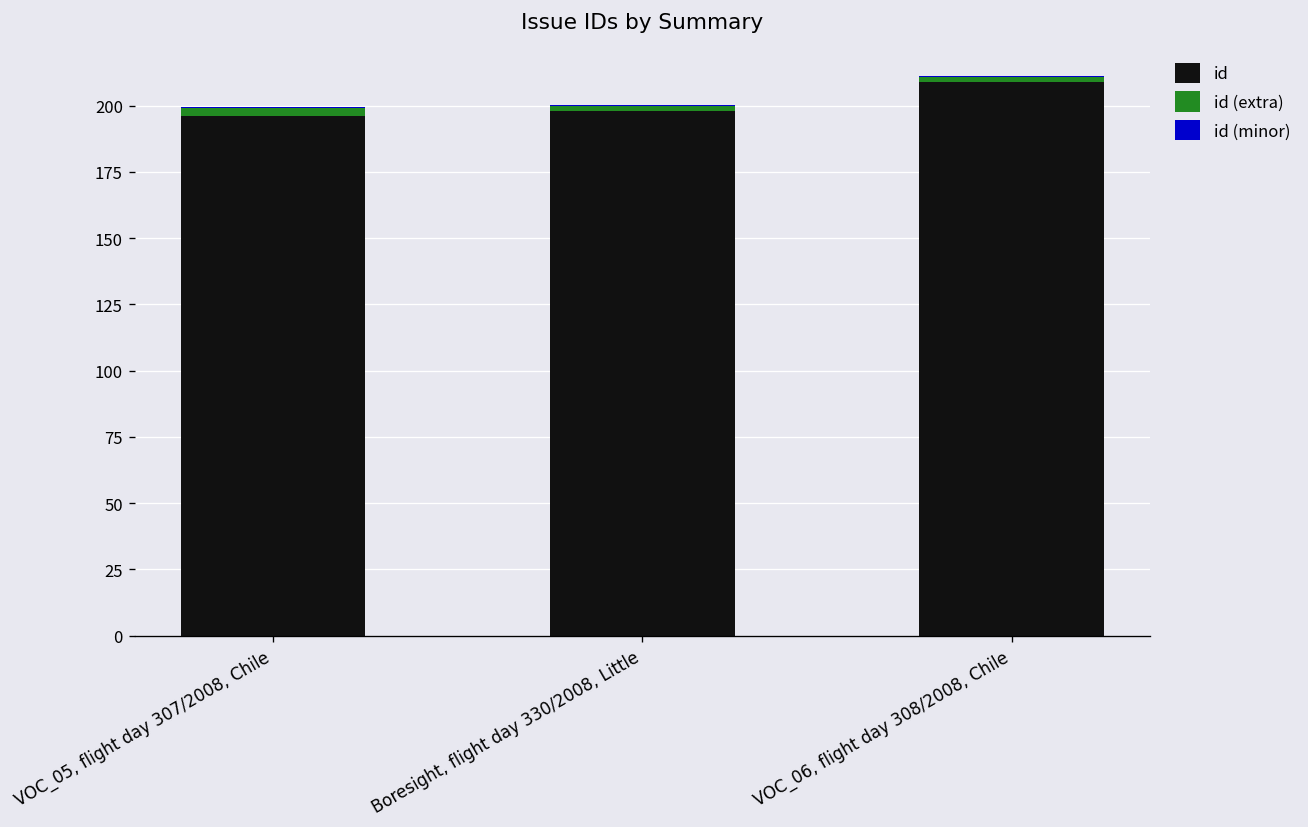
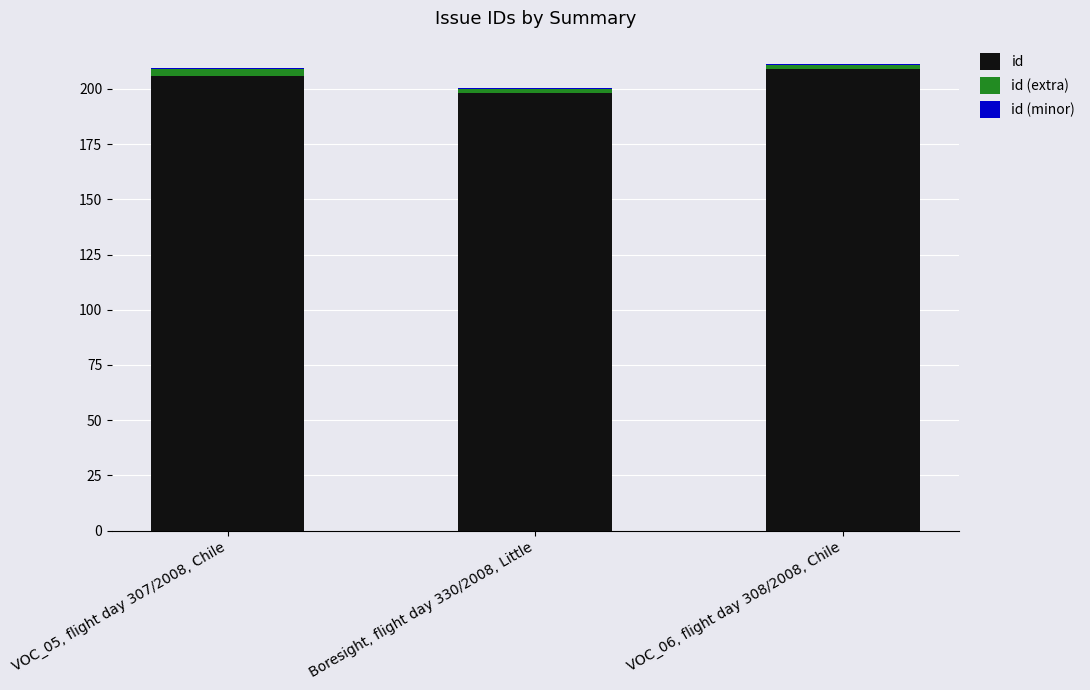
id, VOC_05, flight day 307/2008, Chile: 196 -> 206
